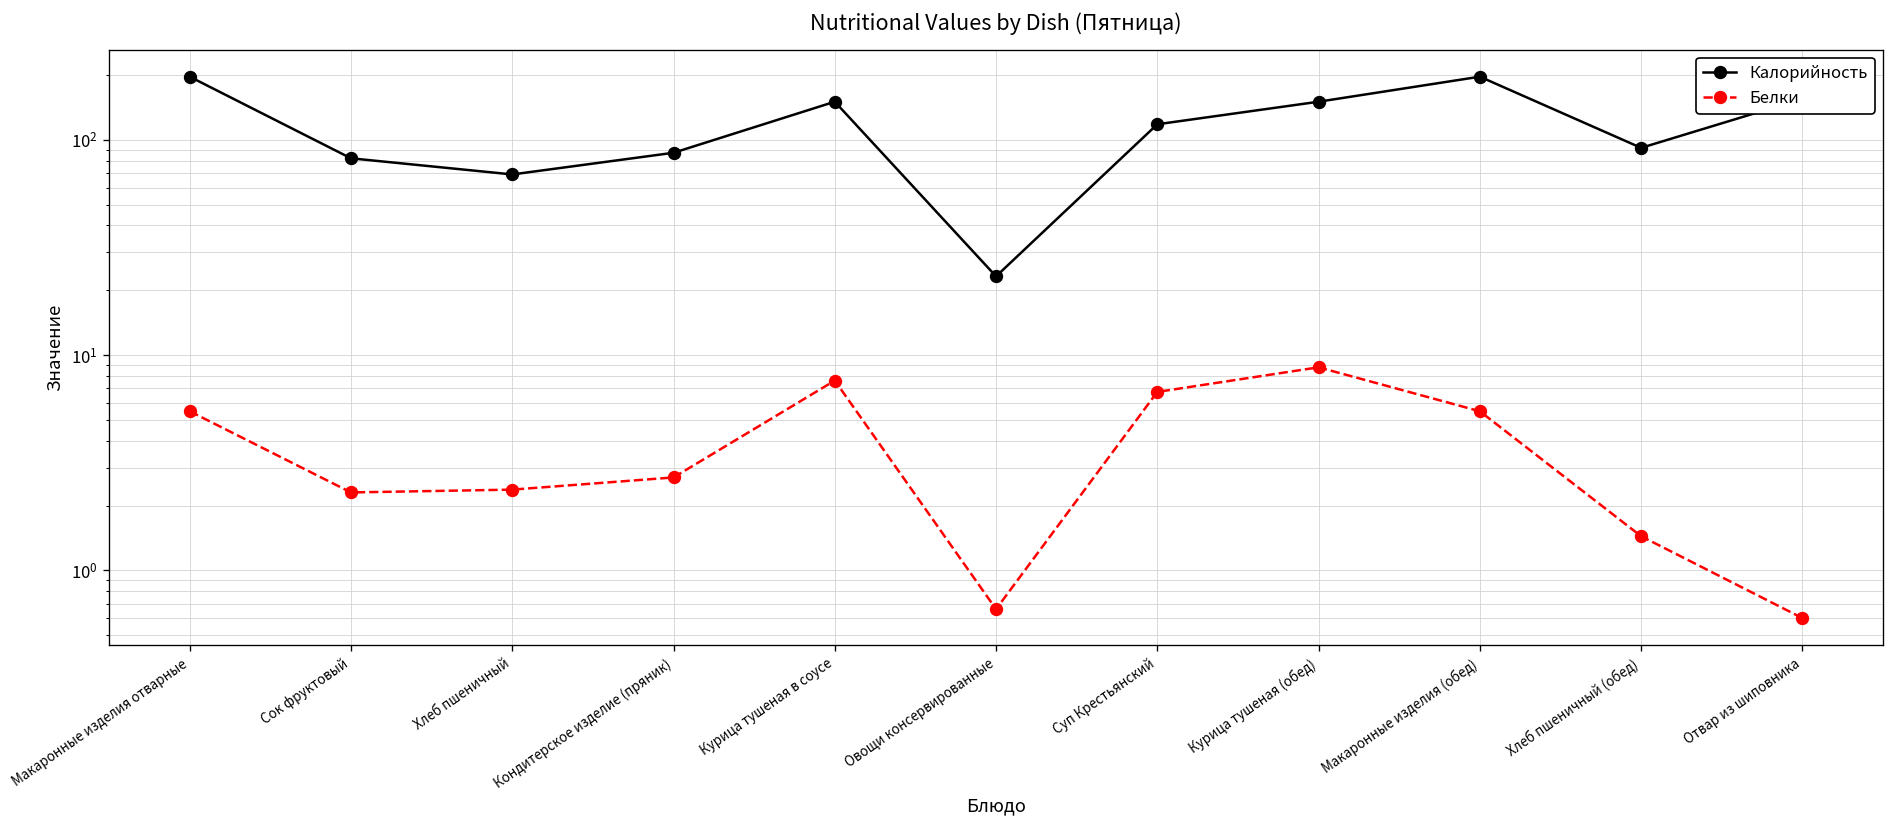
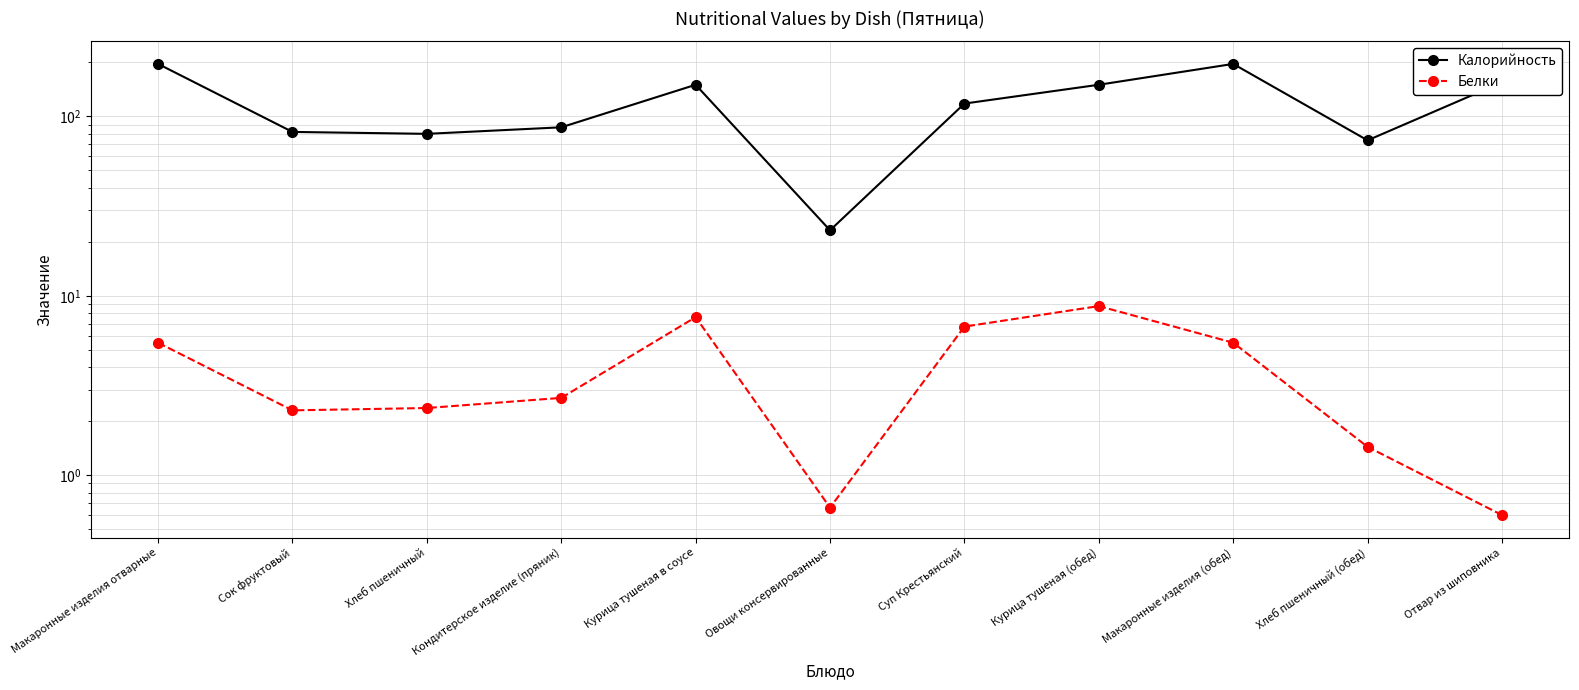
Калорийность, Хлеб пшеничный: 69 -> 80
Калорийность, Хлеб пшеничный (обед): 90 -> 74
